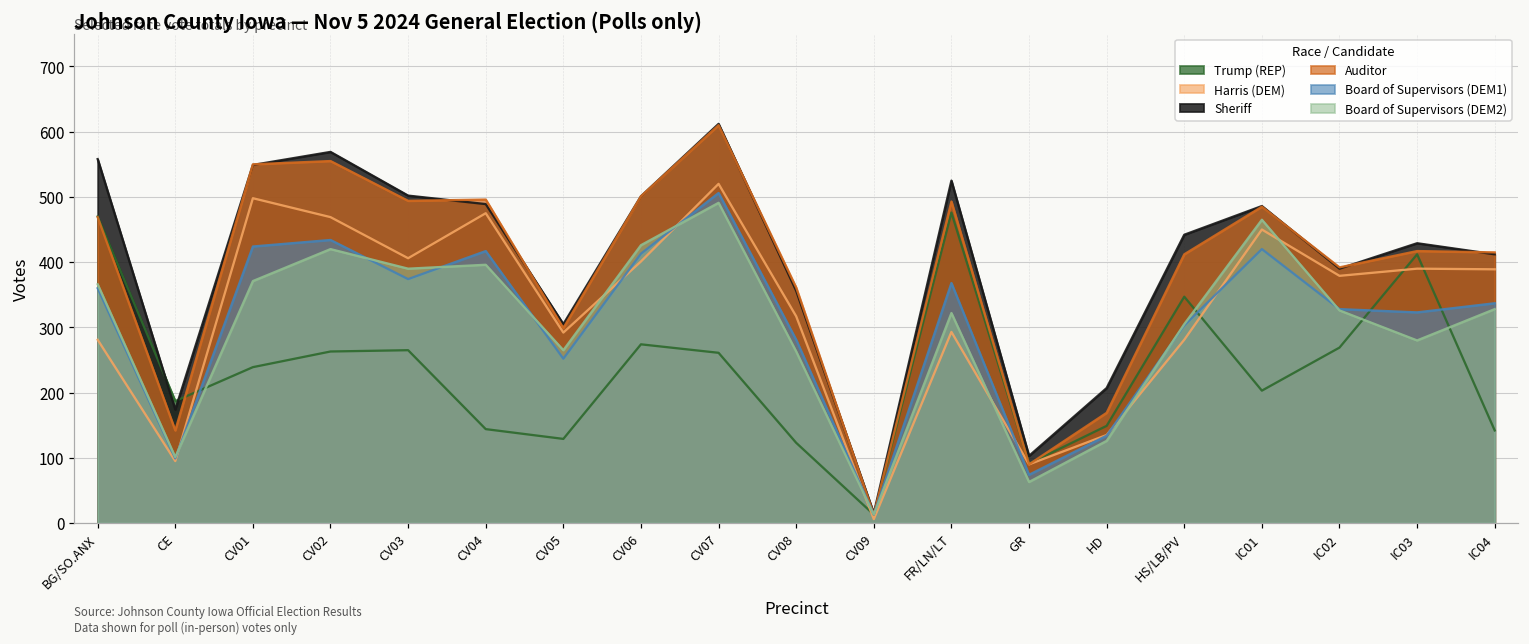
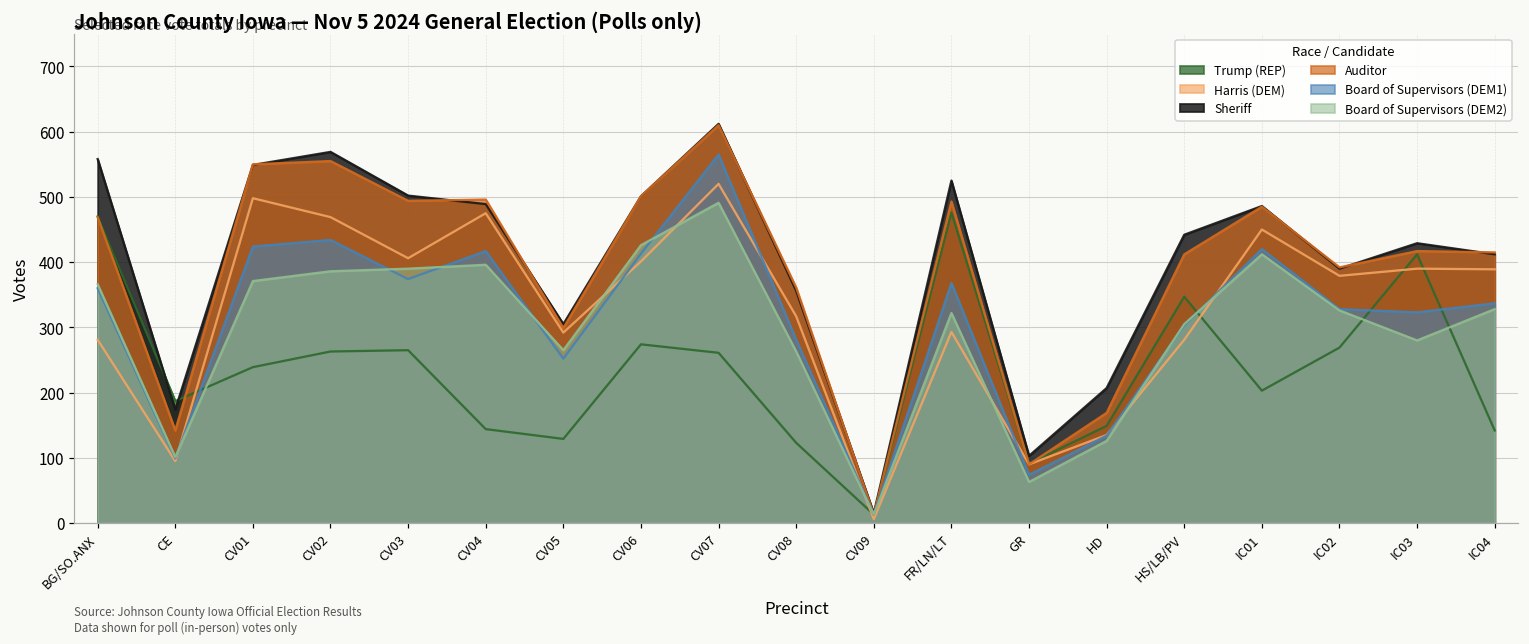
Board of Supervisors (DEM2), CV02: 420 -> 390
Board of Supervisors (DEM1), CV07: 510 -> 570
Board of Supervisors (DEM2), IC01: 470 -> 410
